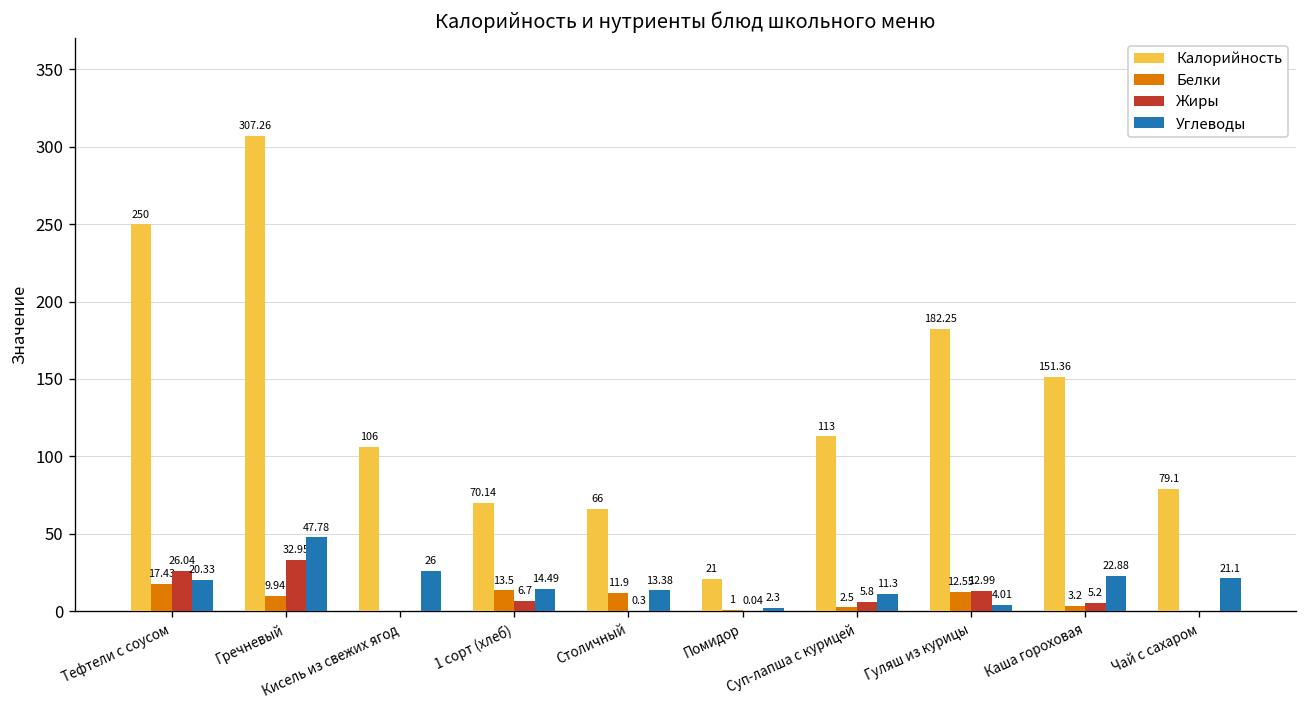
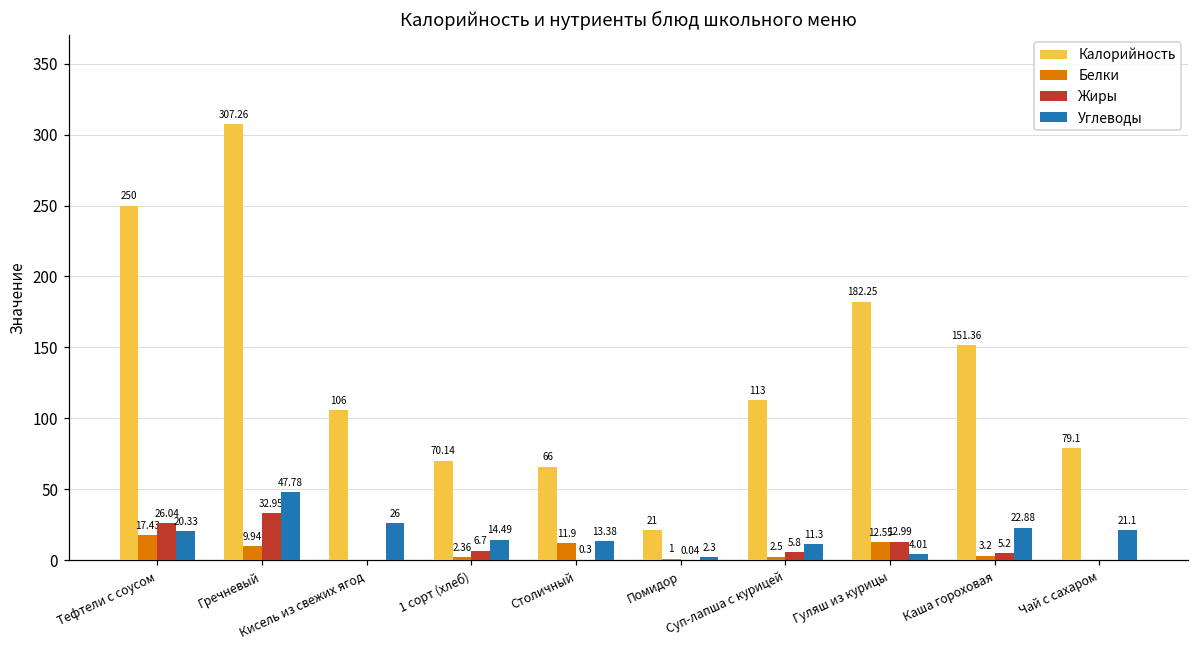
Белки, 1 сорт (хлеб): 13.5 -> 2.36
